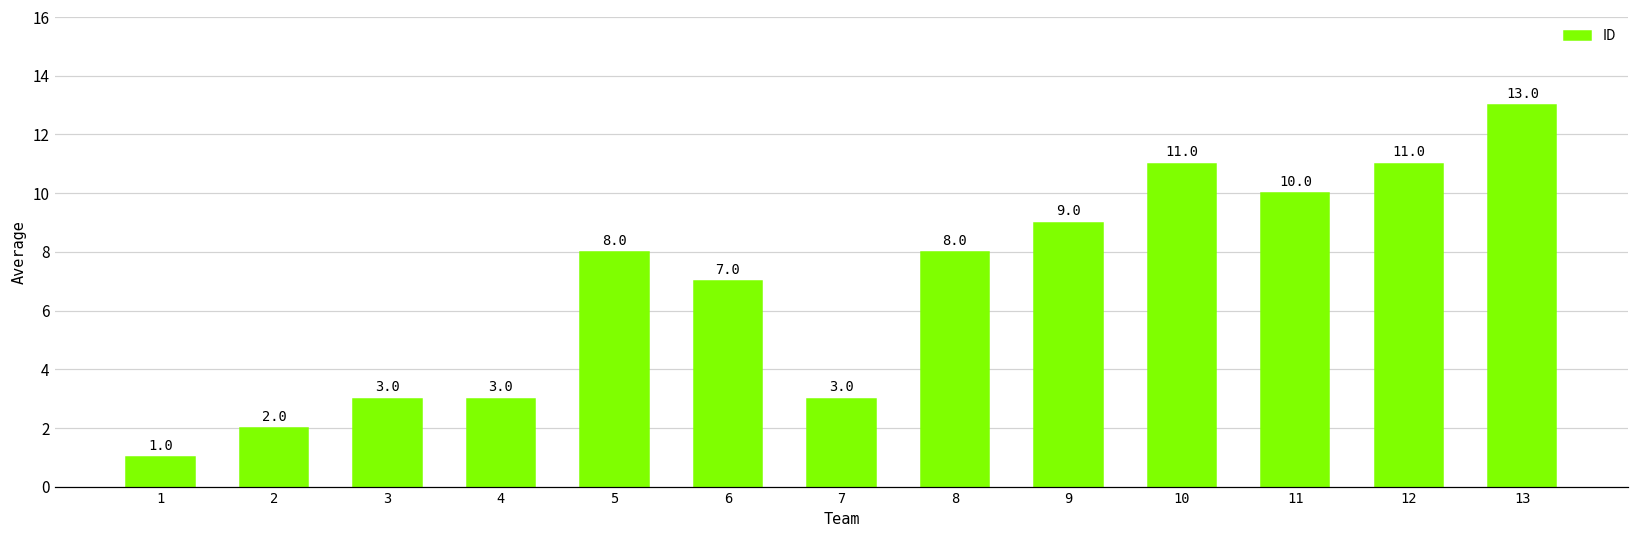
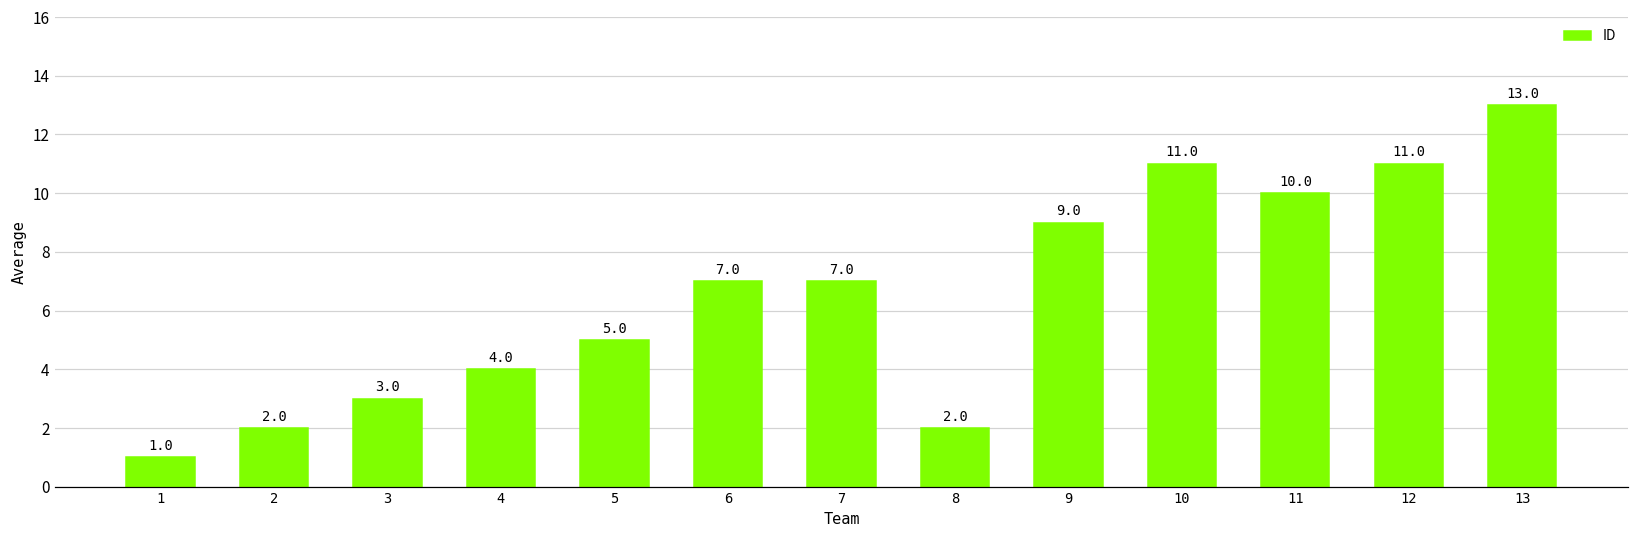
4: 3.0 -> 4.0
5: 8.0 -> 5.0
7: 3.0 -> 7.0
8: 8.0 -> 2.0
